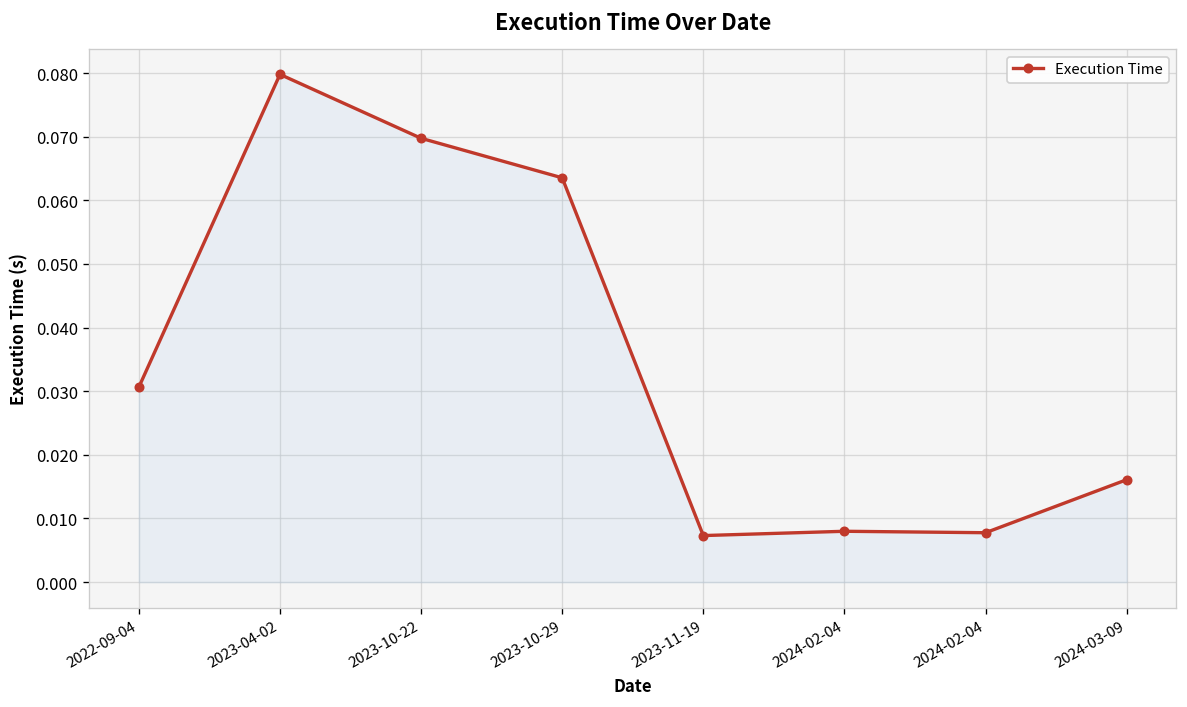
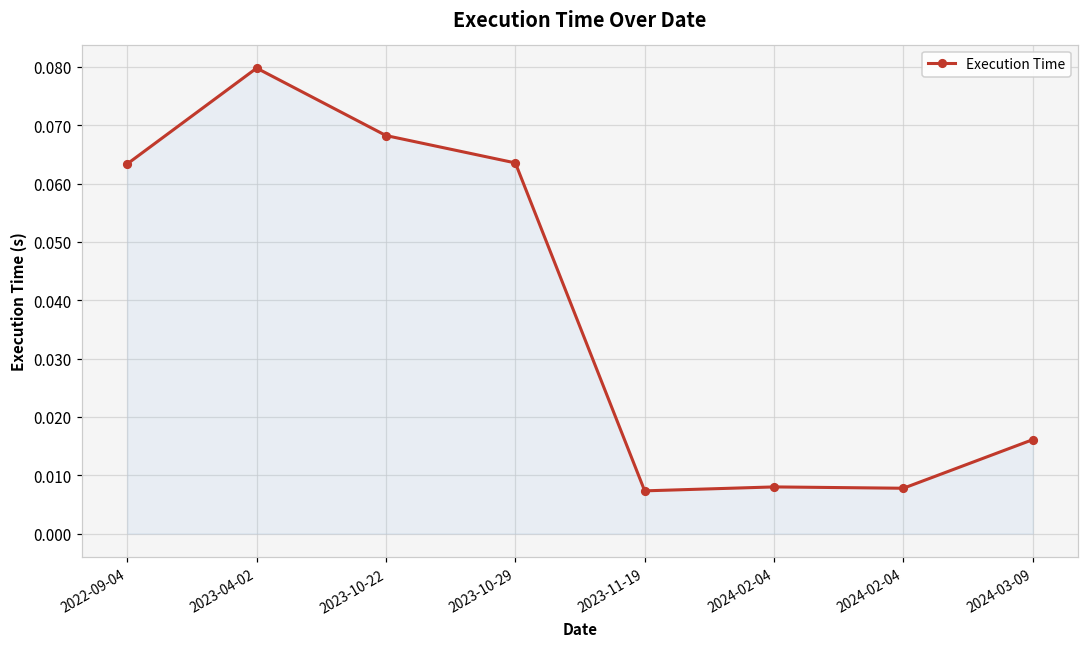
2022-09-04: 0.031 -> 0.063
2023-10-22: 0.070 -> 0.068
